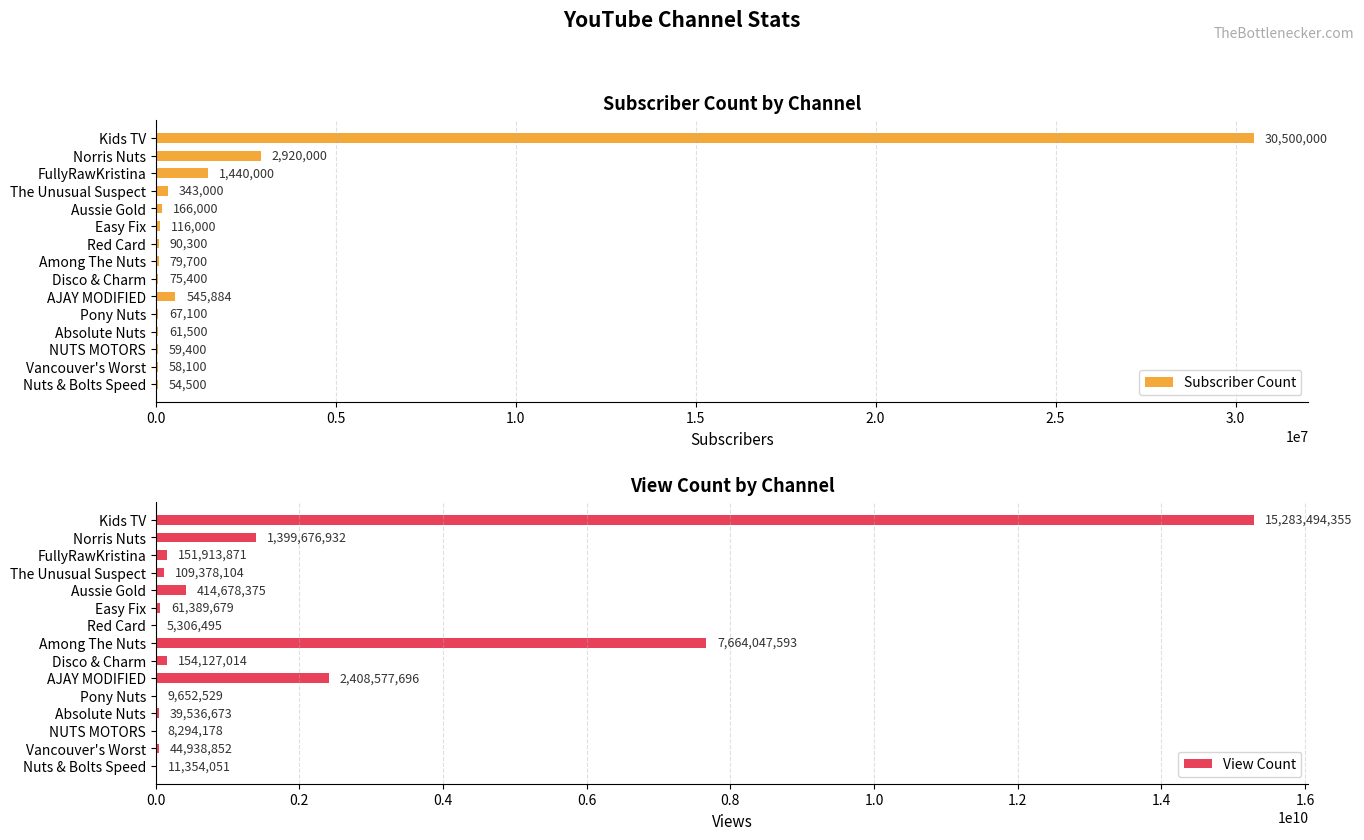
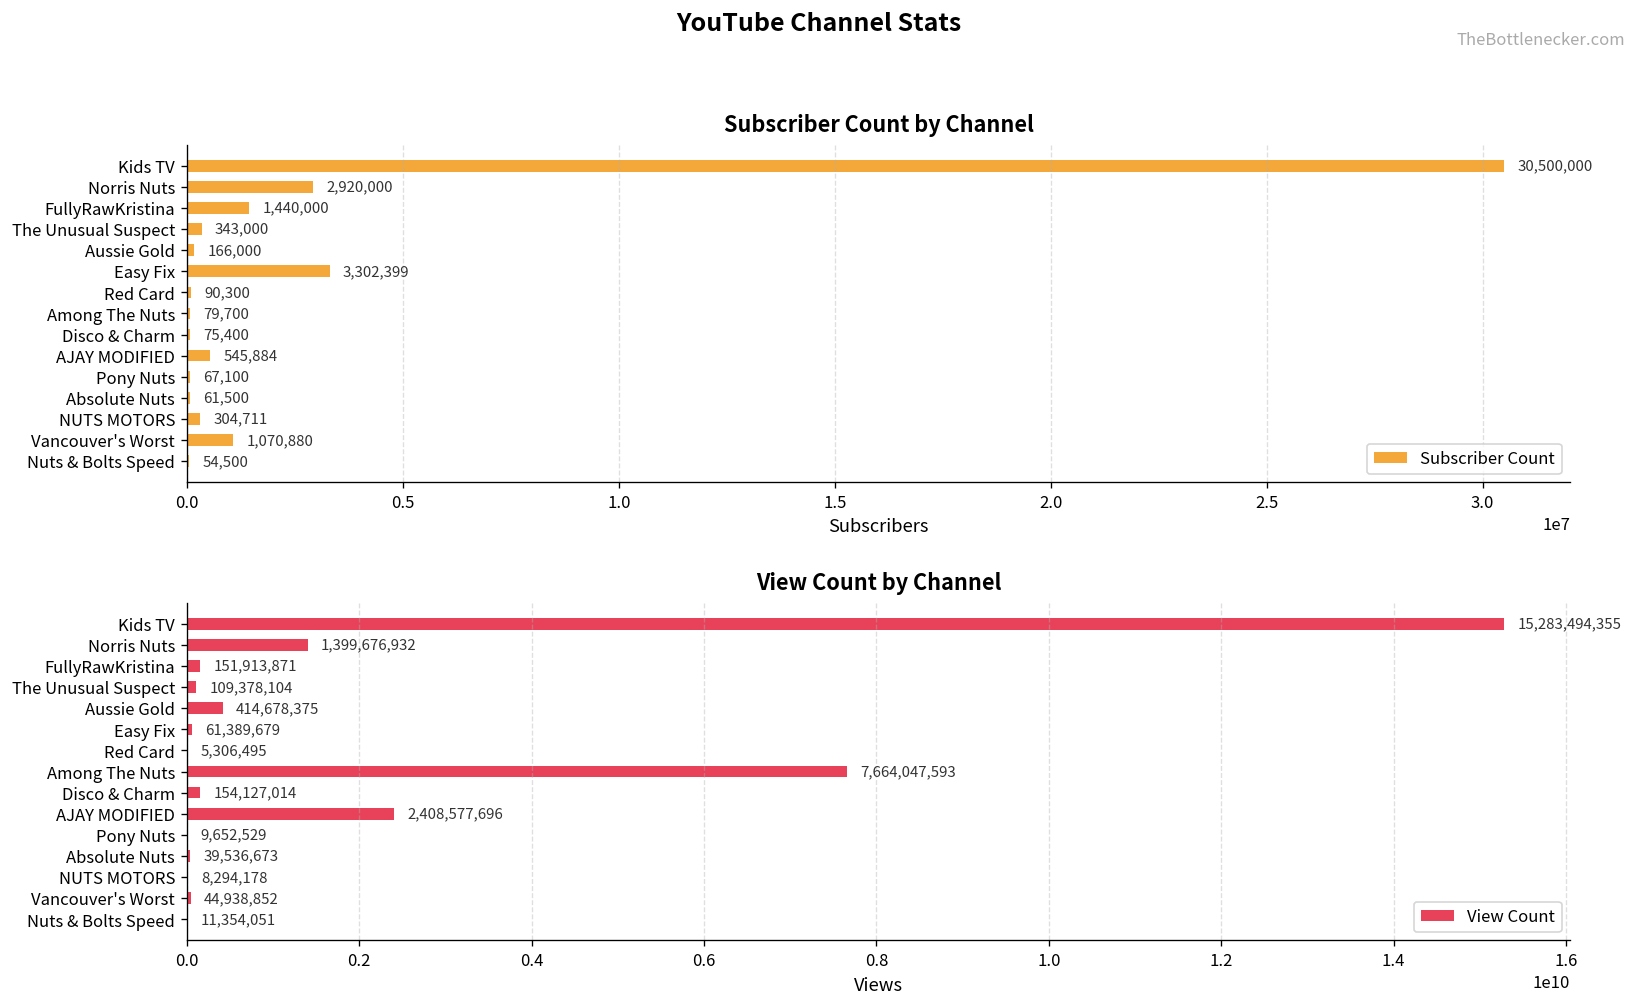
Subscriber Count by Channel, Easy Fix: 116,000 -> 3,302,399
Subscriber Count by Channel, NUTS MOTORS: 59,400 -> 304,711
Subscriber Count by Channel, Vancouver's Worst: 58,100 -> 1,070,880
